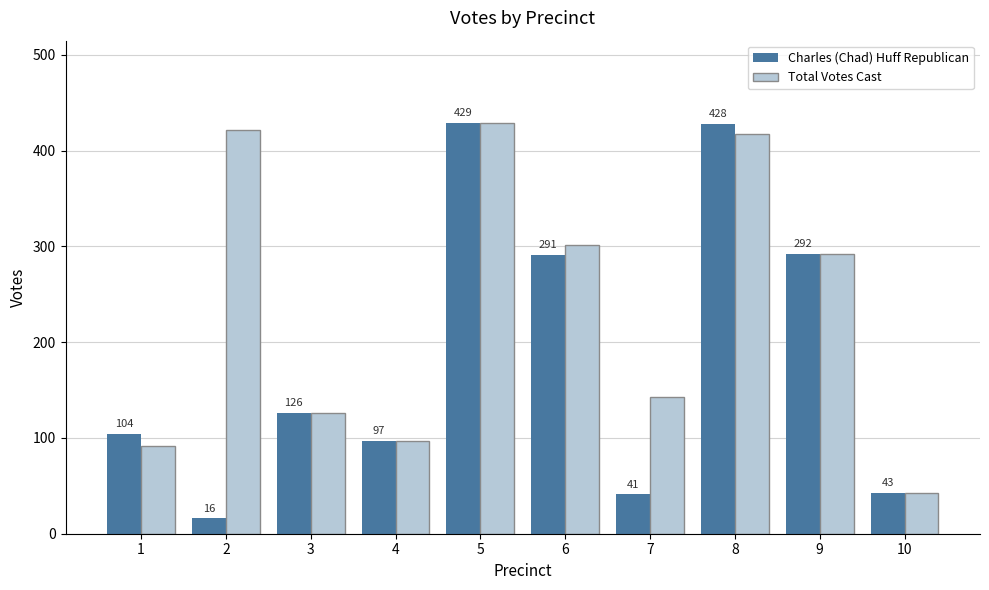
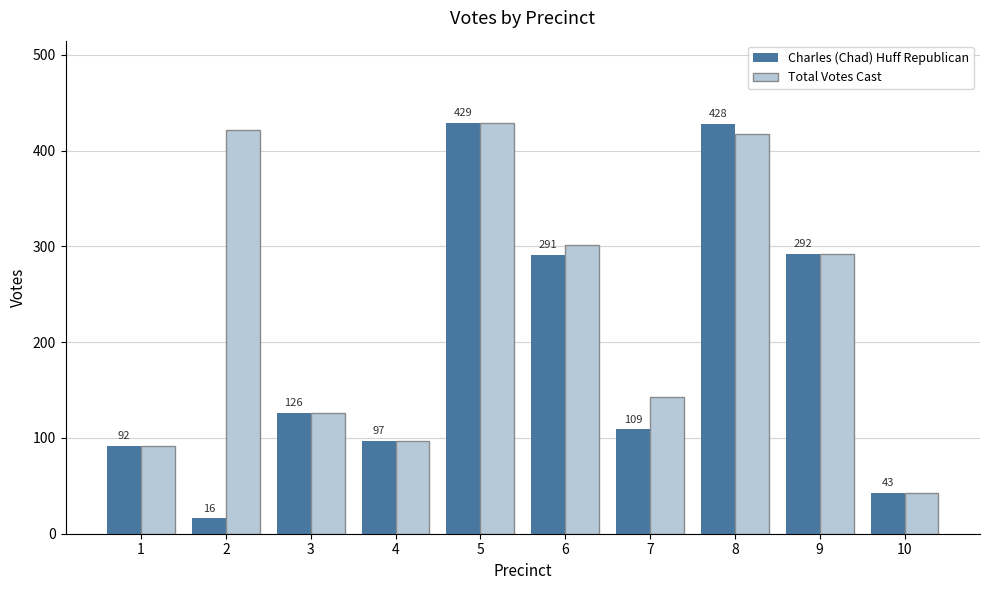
Charles (Chad) Huff Republican, 1: 104 -> 92
Charles (Chad) Huff Republican, 7: 41 -> 109
